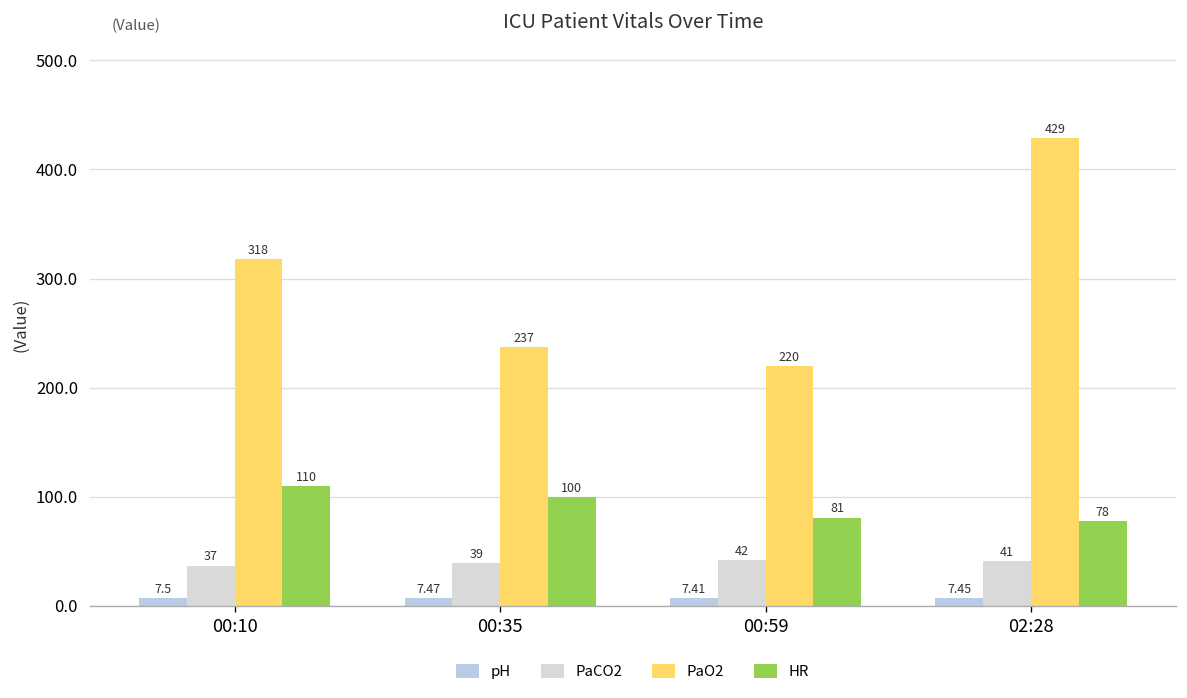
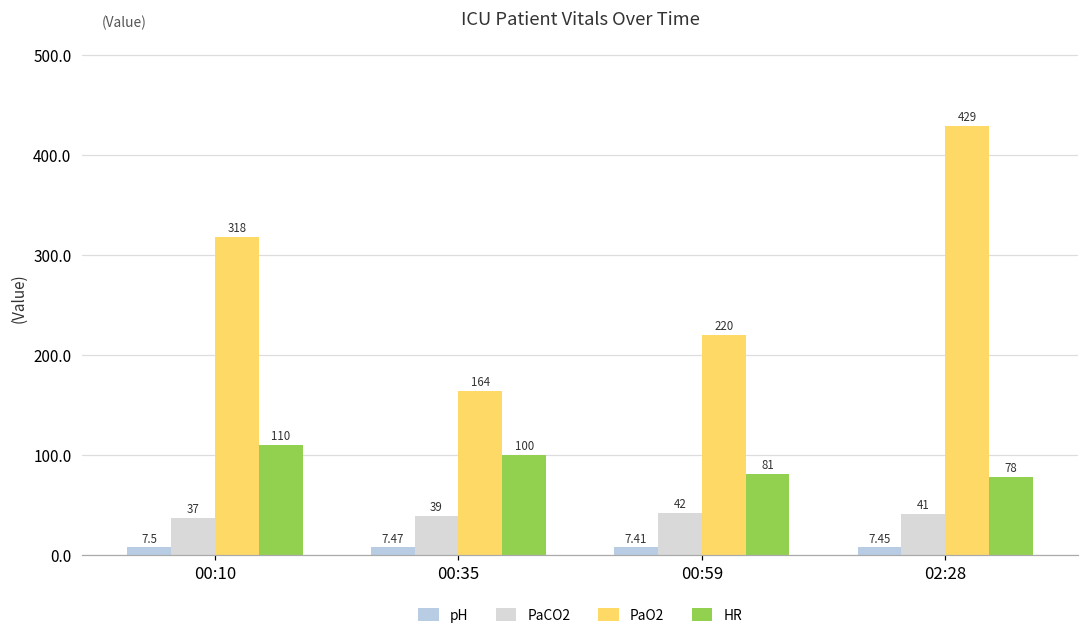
PaO2, 00:35: 237 -> 164
